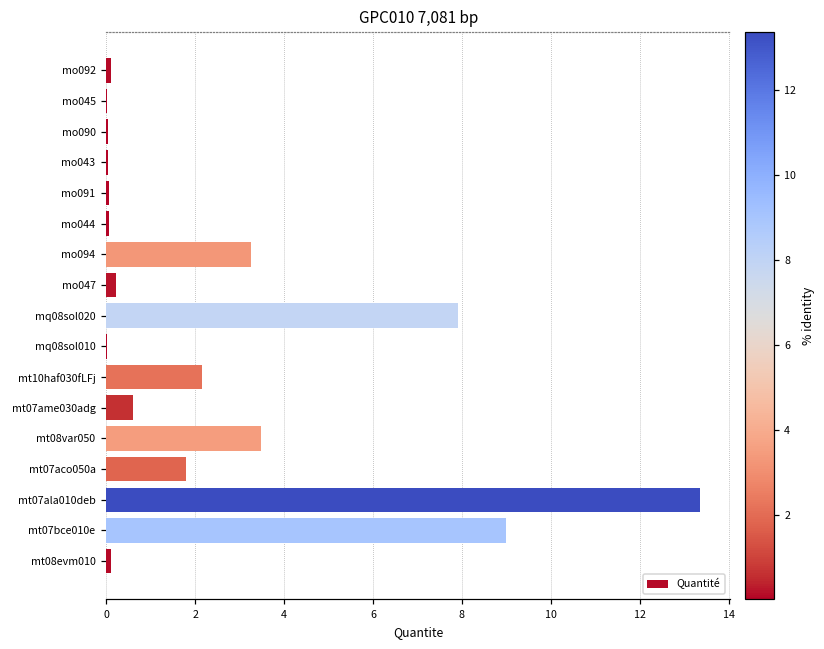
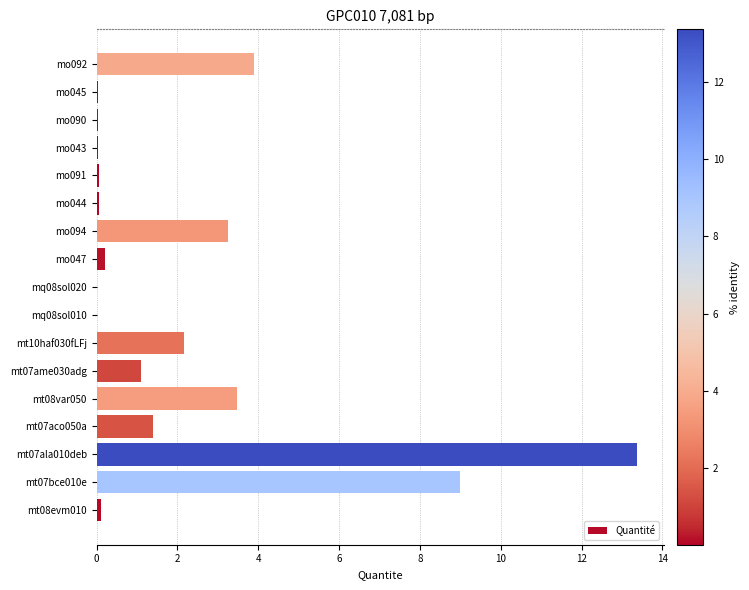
mo092: 0.1 -> 3.9
mq08sol020: 7.9 -> 0.0
mt07ame030adg: 0.6 -> 1.1
mt07aco050a: 1.8 -> 1.4
